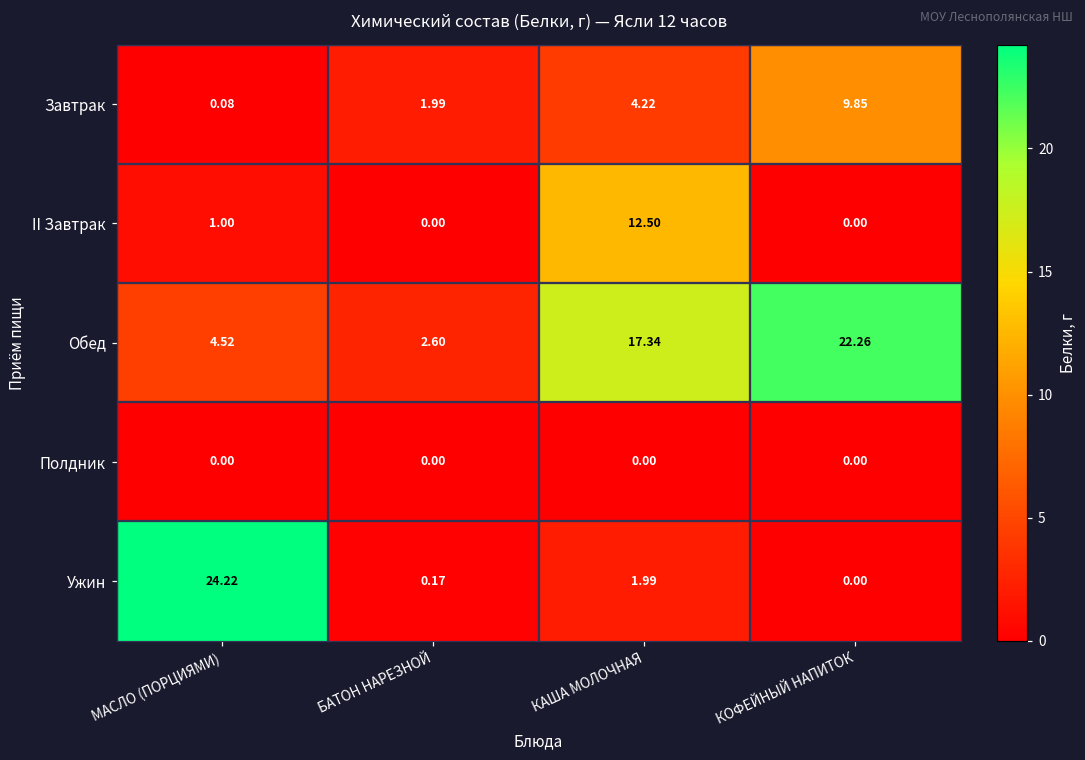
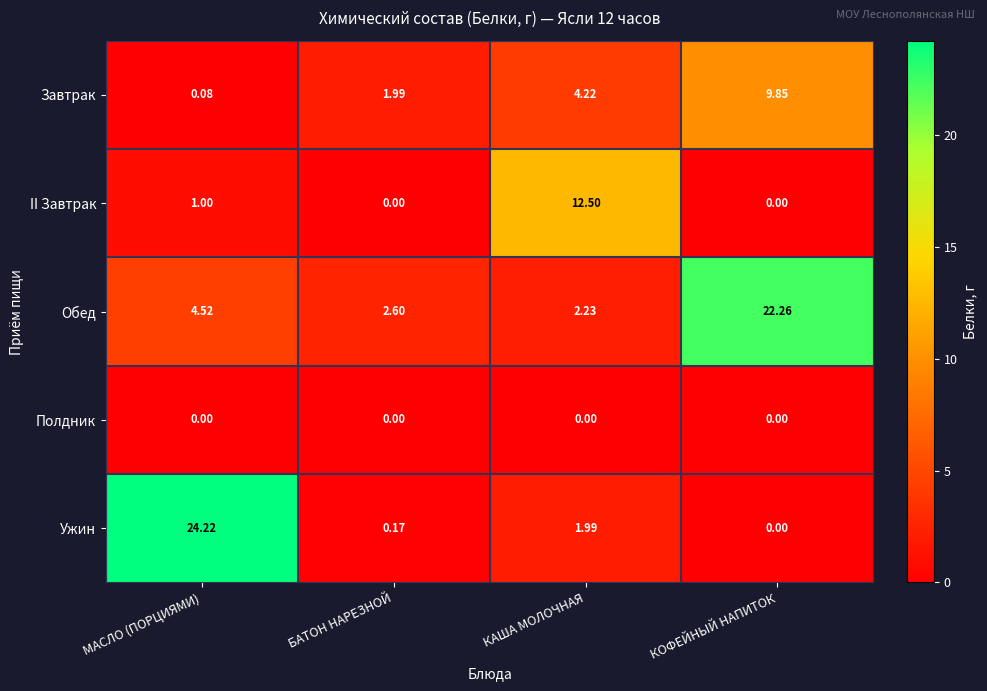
Обед, КАША МОЛОЧНАЯ: 17.34 -> 2.23
